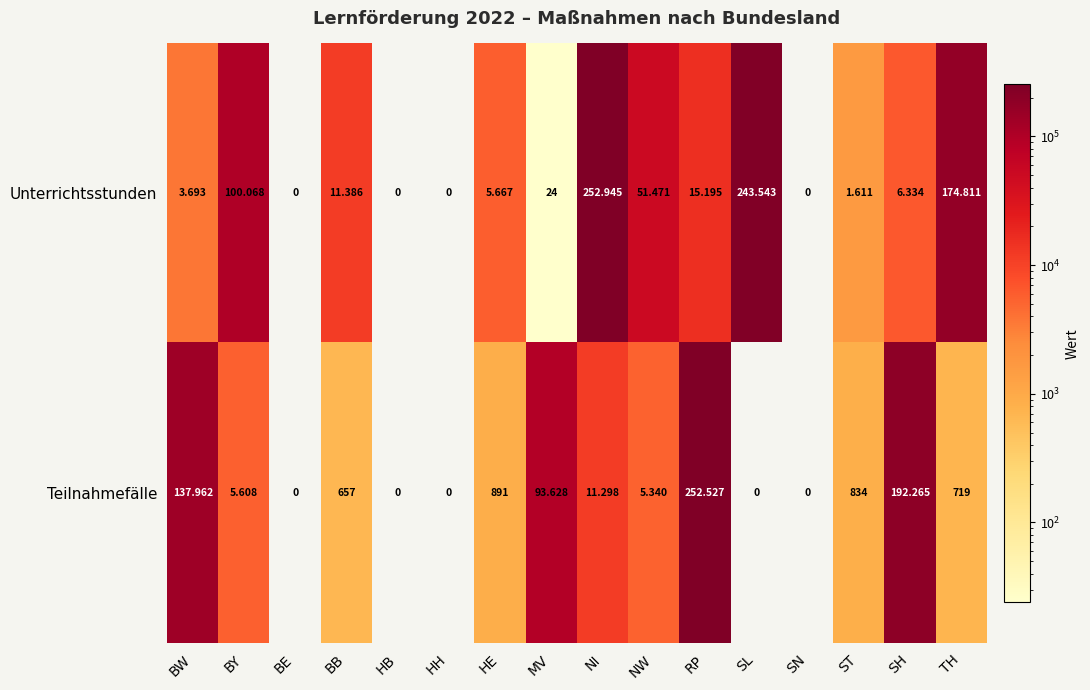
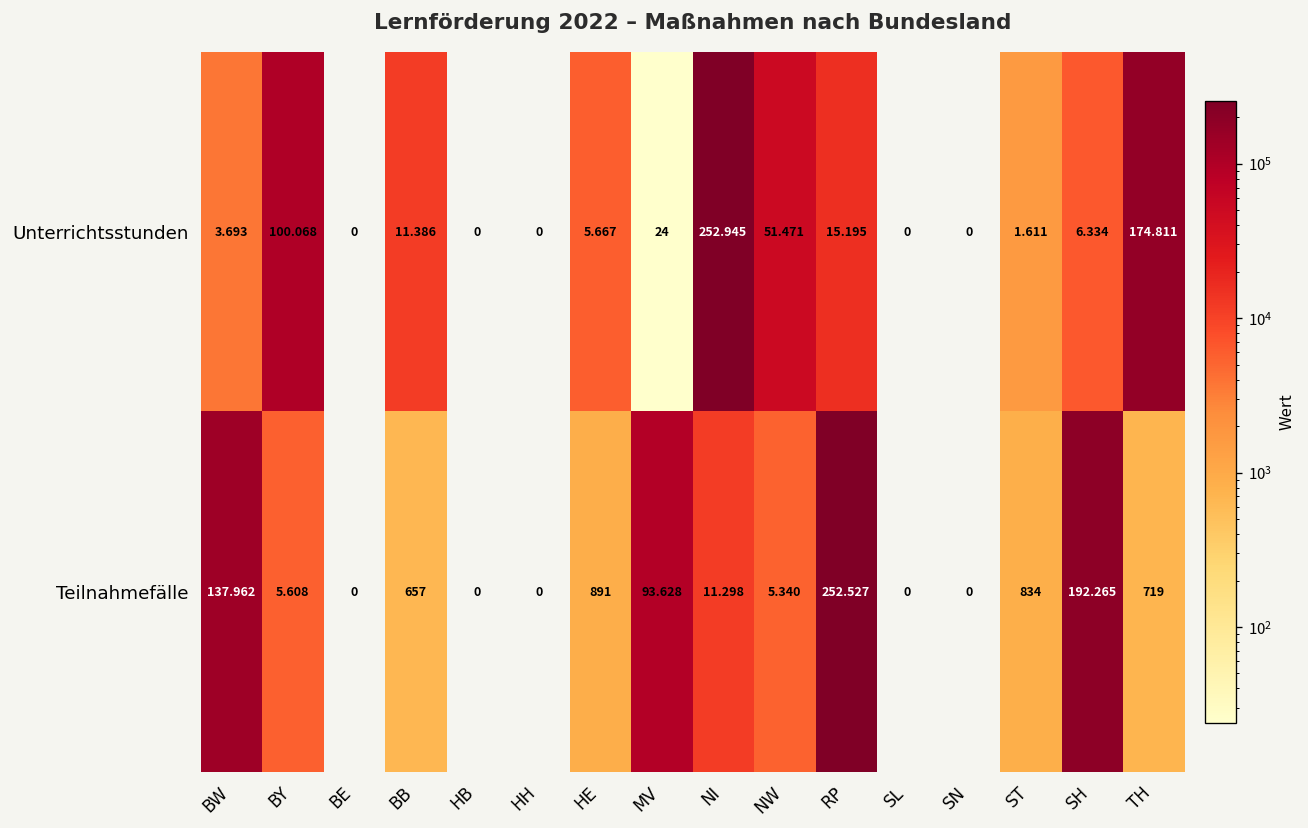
Unterrichtsstunden, SL: 243.543 -> 0
